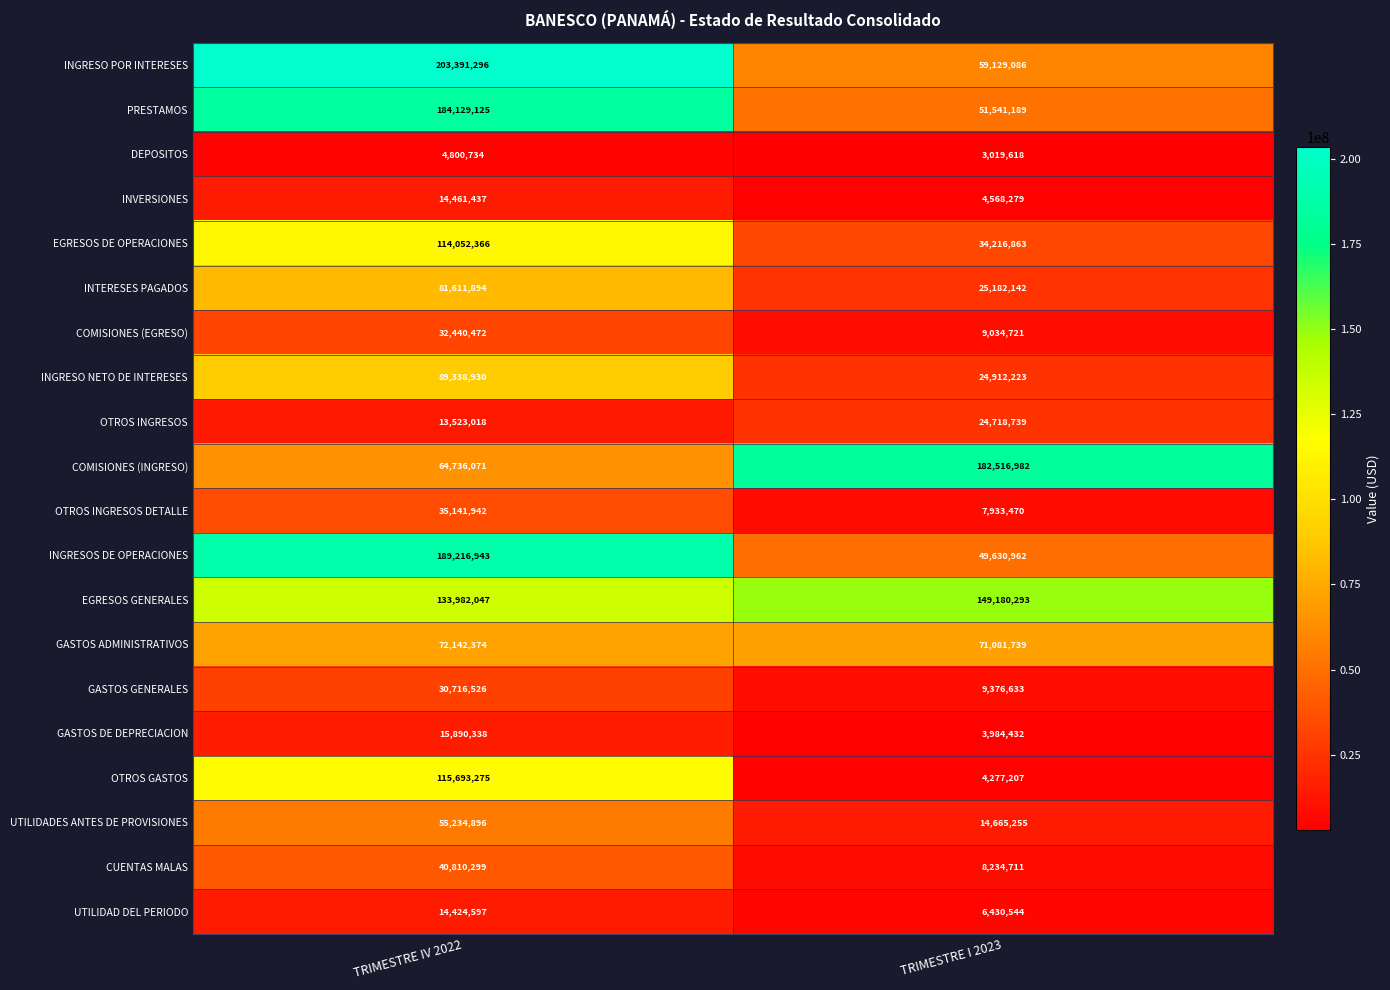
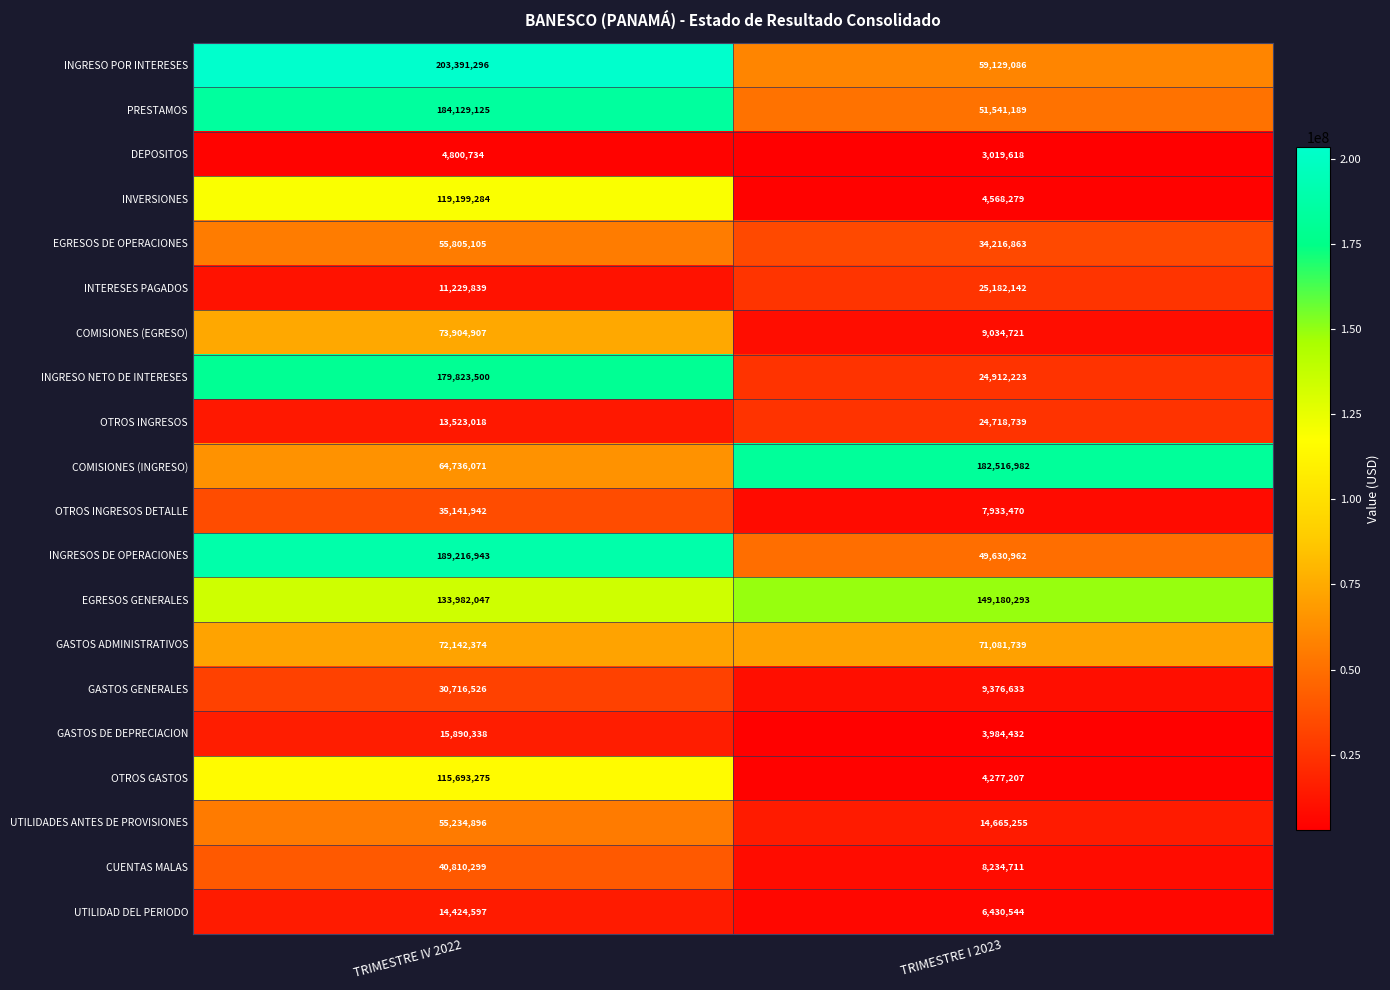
INVERSIONES, TRIMESTRE IV 2022: 14,461,437 -> 119,199,284
EGRESOS DE OPERACIONES, TRIMESTRE IV 2022: 114,052,366 -> 55,805,105
INTERESES PAGADOS, TRIMESTRE IV 2022: 81,611,894 -> 11,229,839
COMISIONES (EGRESO), TRIMESTRE IV 2022: 32,440,472 -> 73,904,907
INGRESO NETO DE INTERESES, TRIMESTRE IV 2022: 89,338,930 -> 179,823,500
